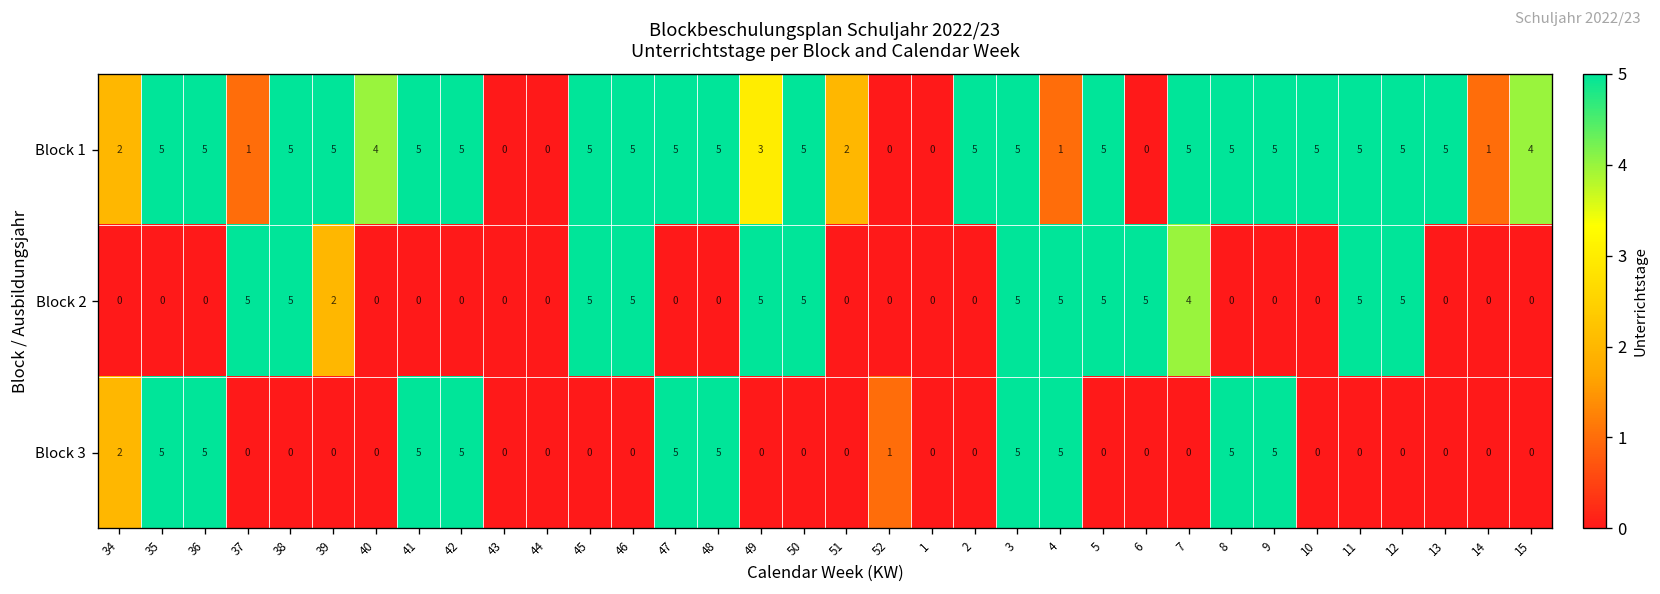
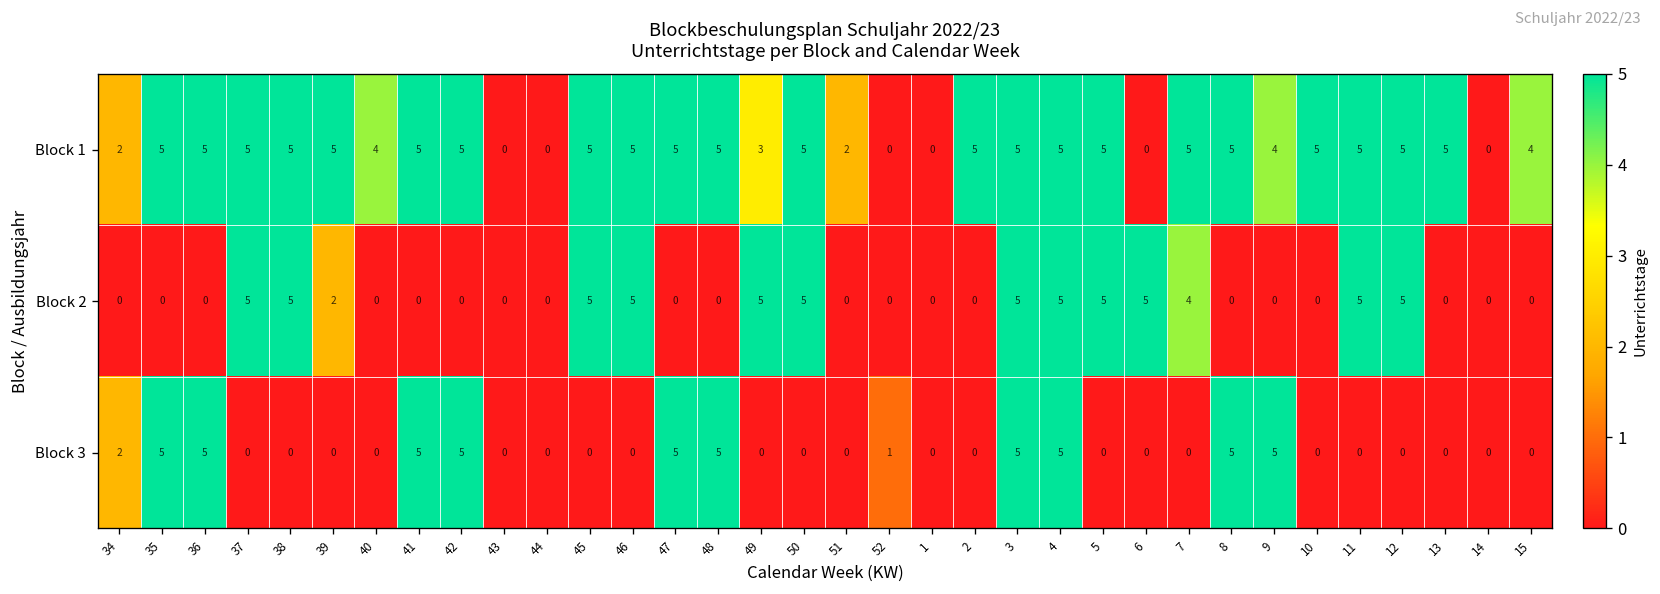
Block 1, 37: 1 -> 5
Block 1, 4: 1 -> 5
Block 1, 9: 5 -> 4
Block 1, 14: 1 -> 0
